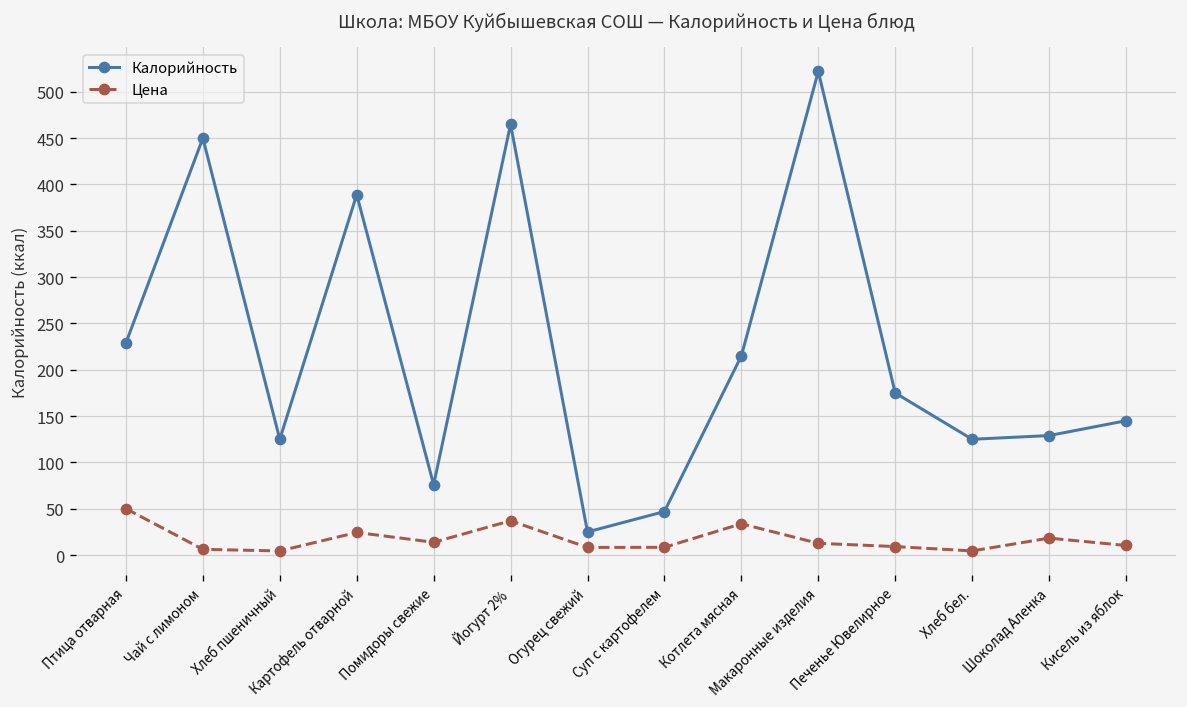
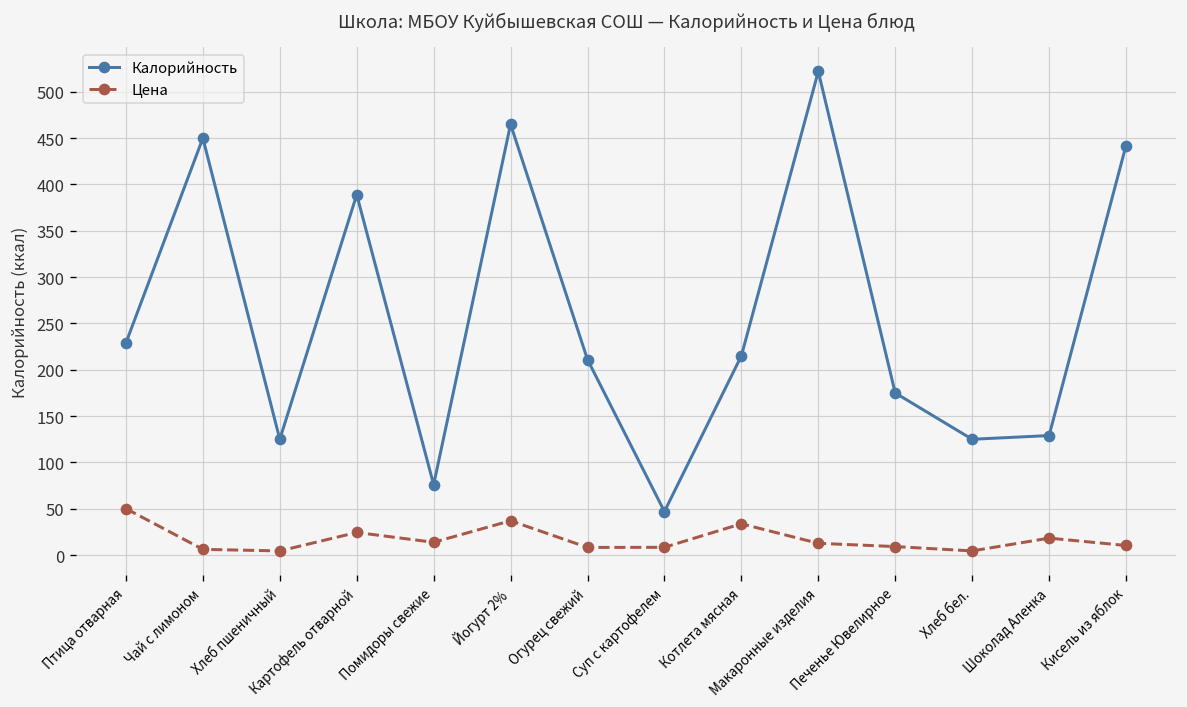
Калорийность, Огурец свежий: 30 -> 210
Калорийность, Кисель из яблок: 150 -> 440
